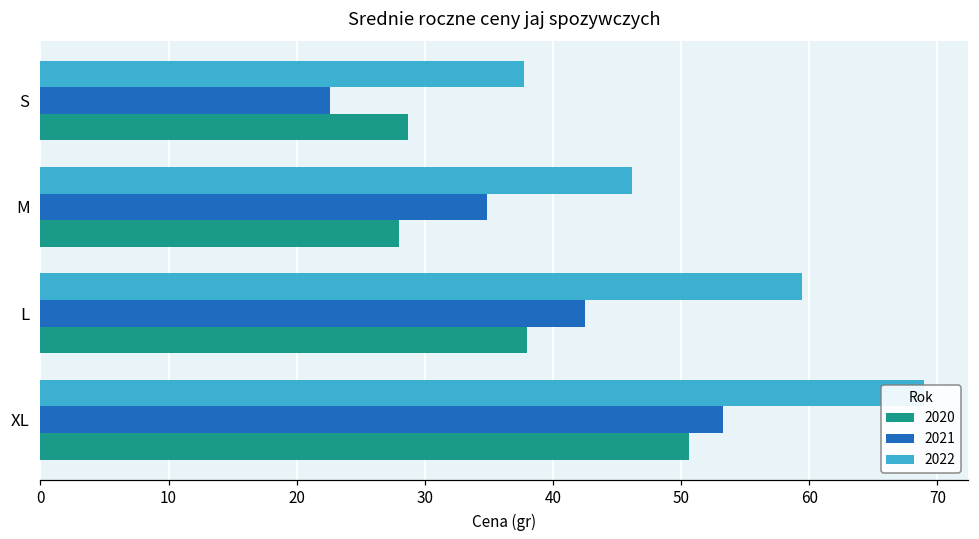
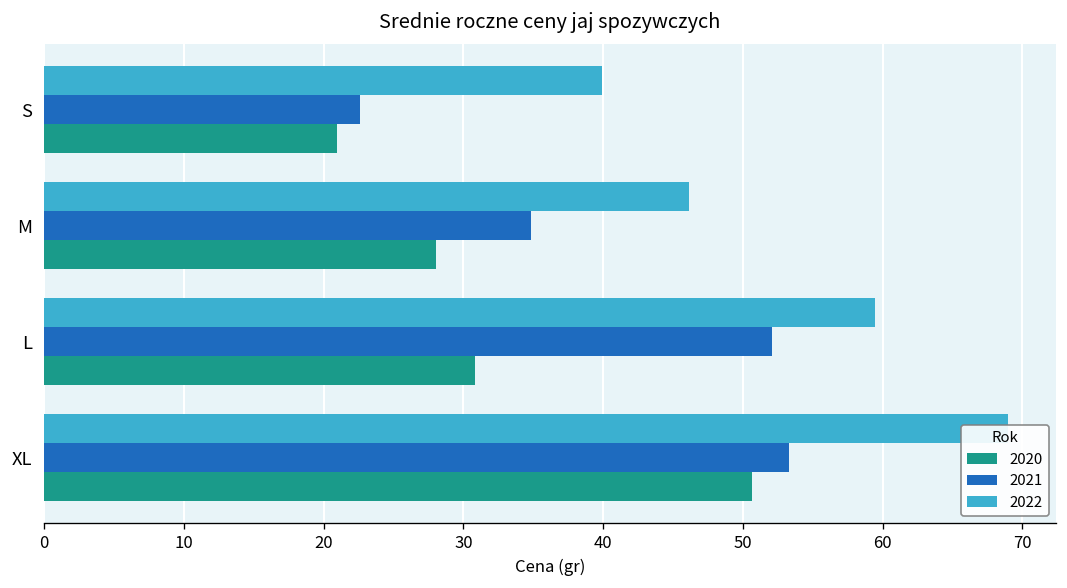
2022, S: 37.7 -> 40.0
2020, S: 28.7 -> 21.0
2021, L: 42.5 -> 52.1
2020, L: 38.0 -> 30.8
